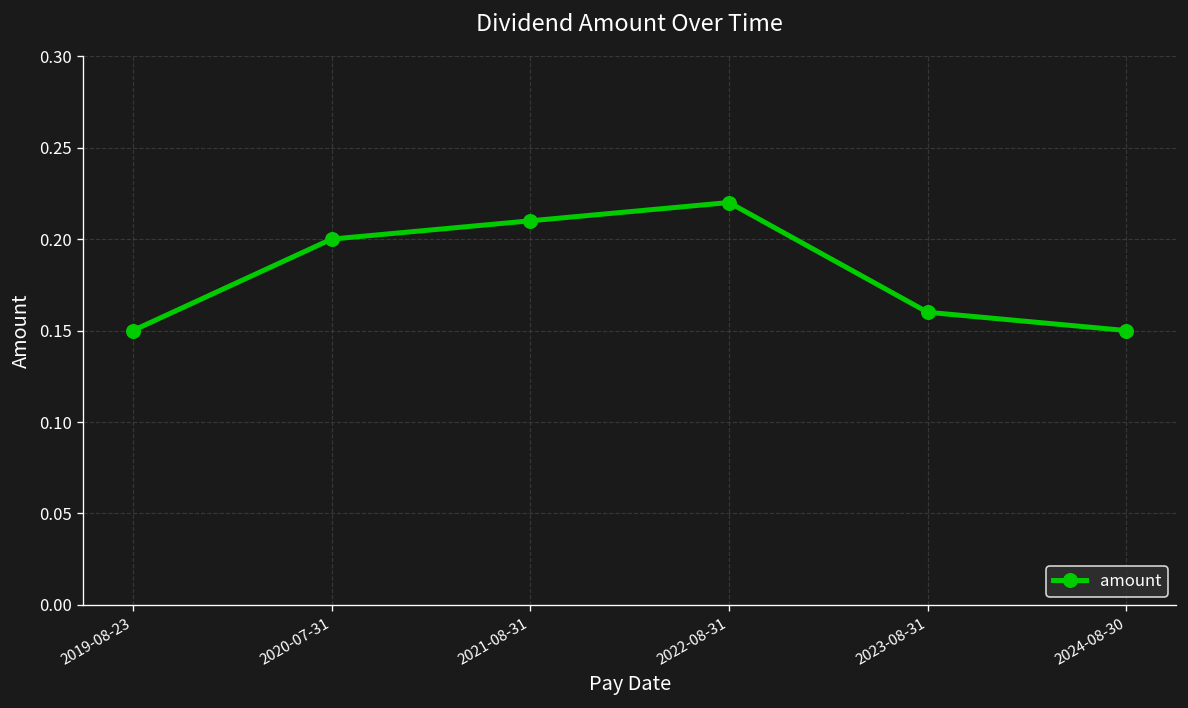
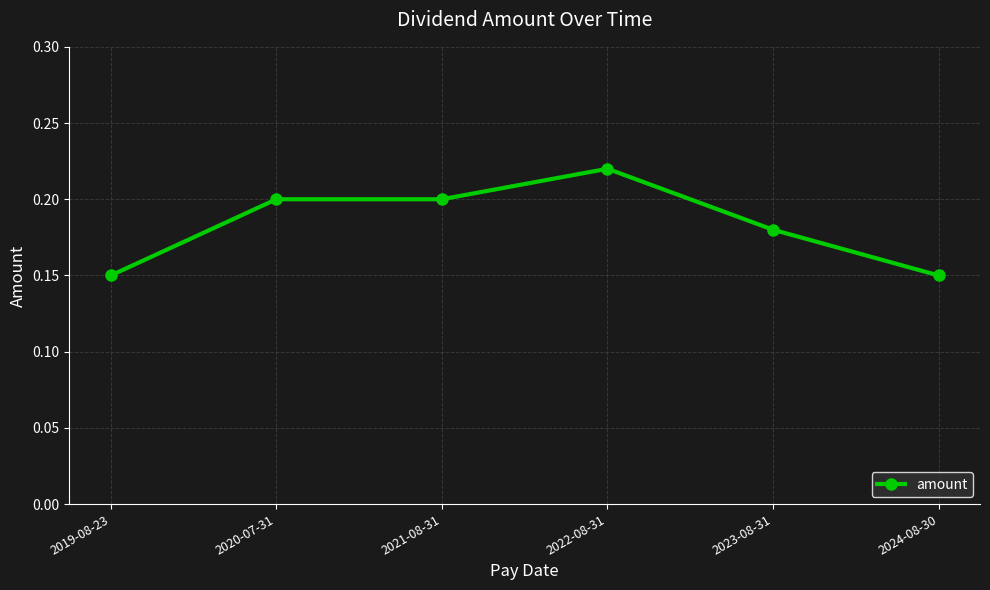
2021-08-31: 0.21 -> 0.20
2023-08-31: 0.16 -> 0.18
